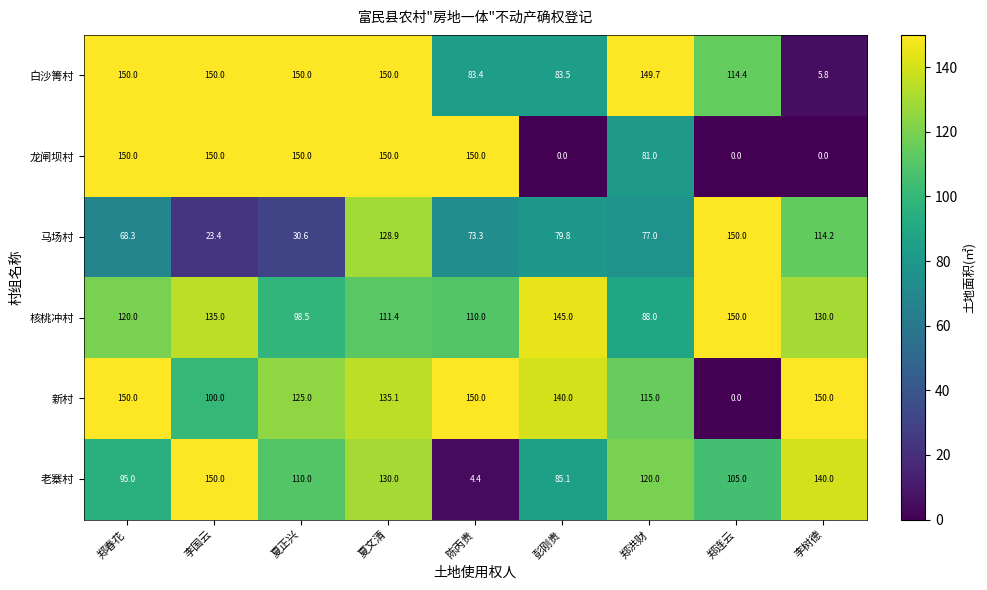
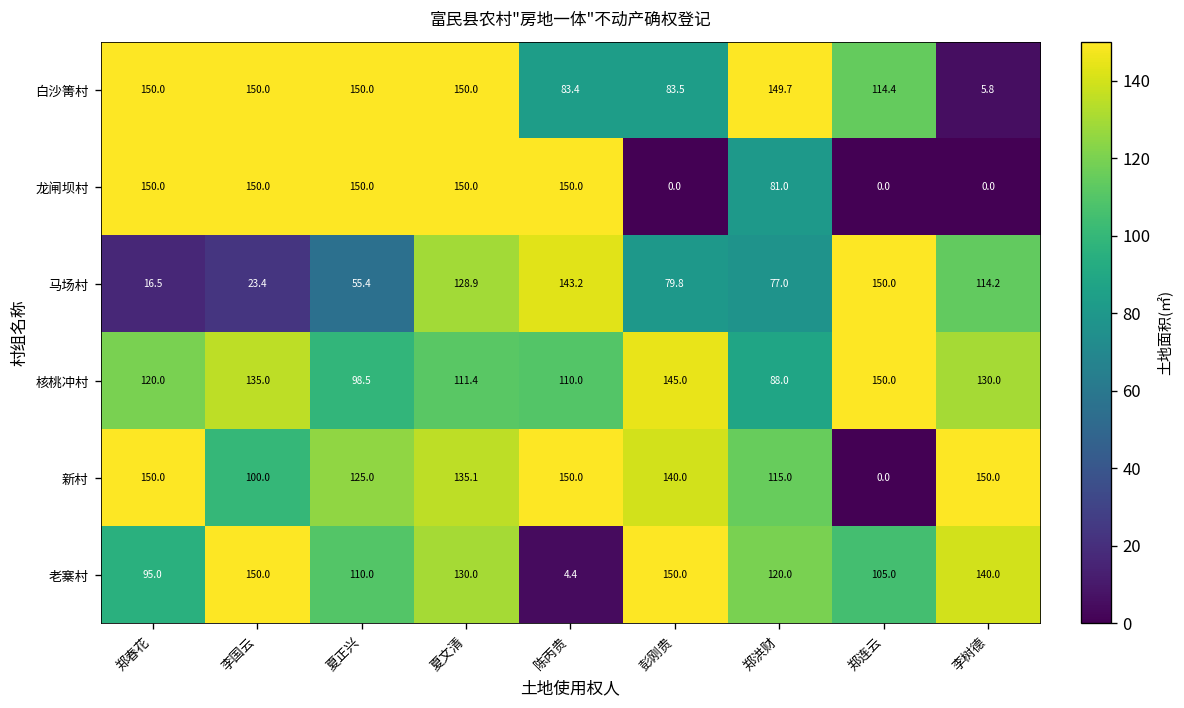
马场村, 郑春花: 68.3 -> 16.5
马场村, 夏正兴: 30.6 -> 55.4
马场村, 陈丙贵: 73.3 -> 143.2
老寨村, 彭刚贵: 85.1 -> 150.0
